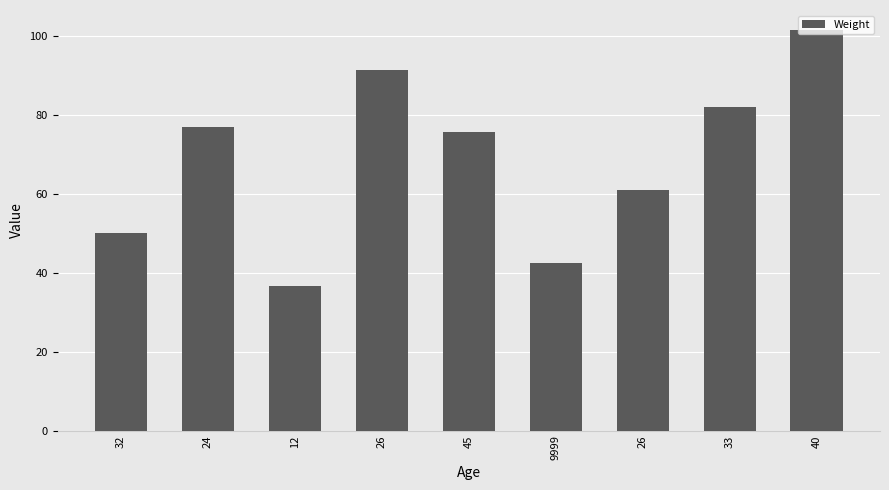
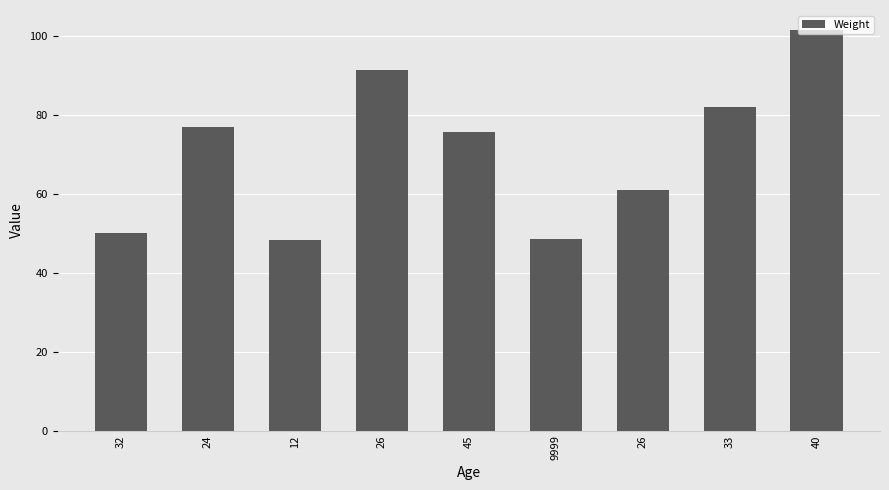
12: 37 -> 48
9999: 43 -> 49
